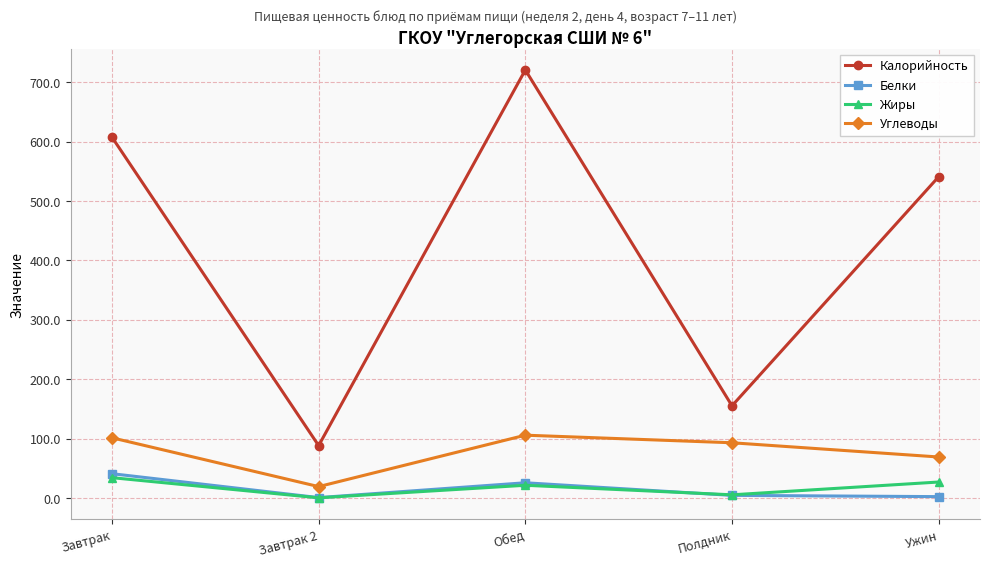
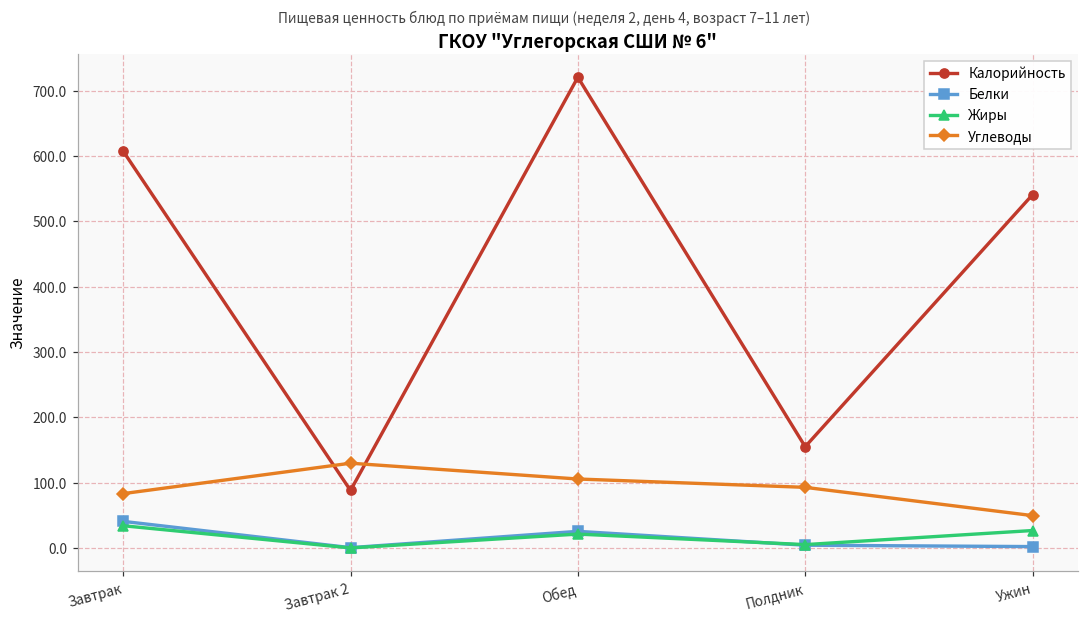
Углеводы, Завтрак: 100 -> 80
Углеводы, Завтрак 2: 20 -> 130
Углеводы, Ужин: 70 -> 50
